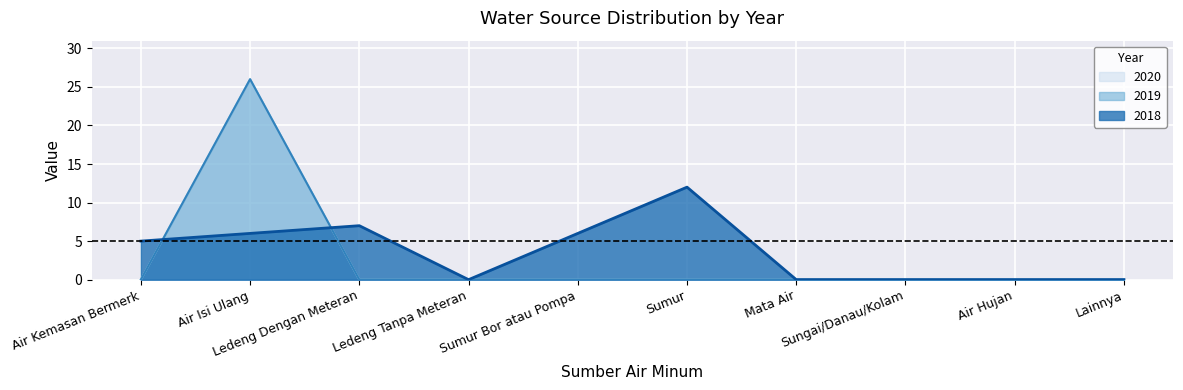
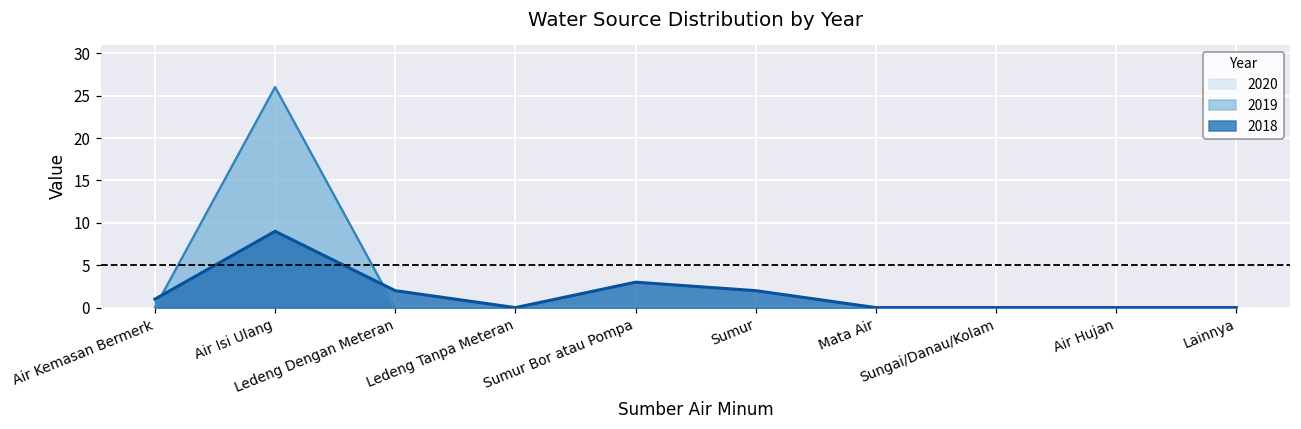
2018, Air Kemasan Bermerk: 5 -> 1
2018, Air Isi Ulang: 6 -> 9
2018, Ledeng Dengan Meteran: 7 -> 2
2018, Sumur Bor atau Pompa: 6 -> 3
2018, Sumur: 12 -> 2
